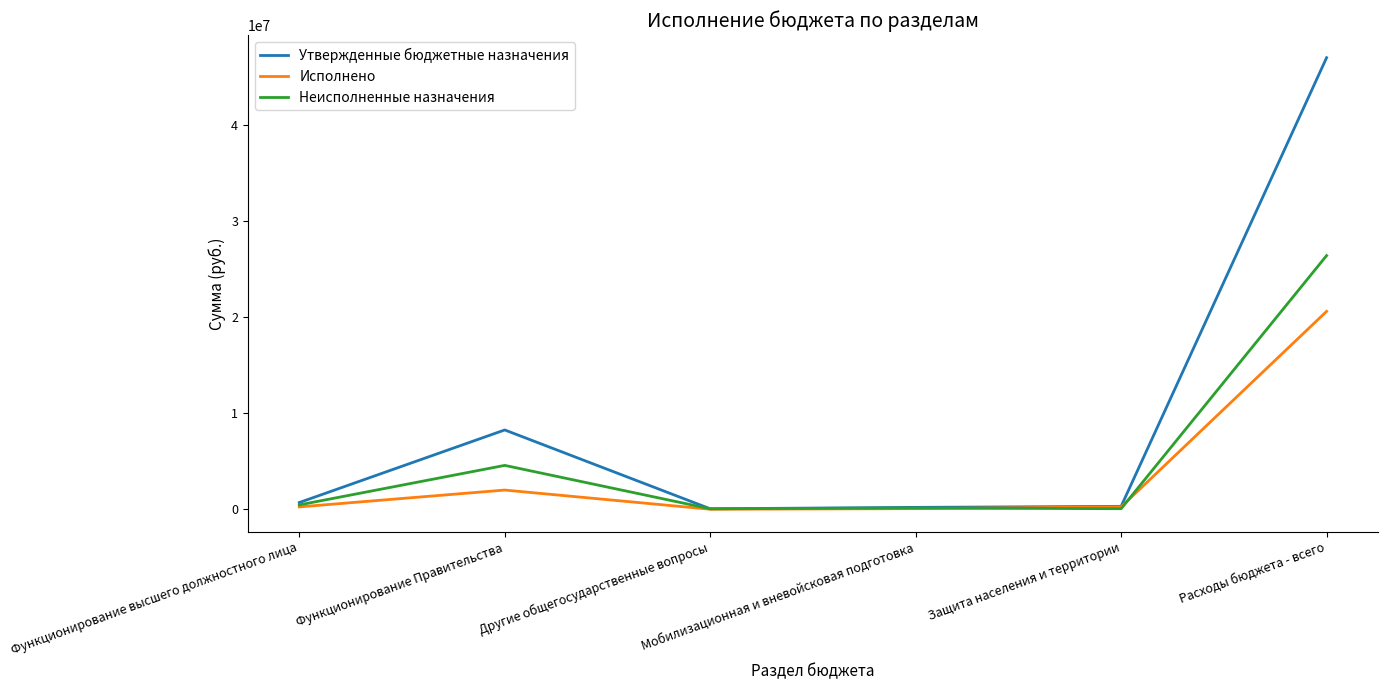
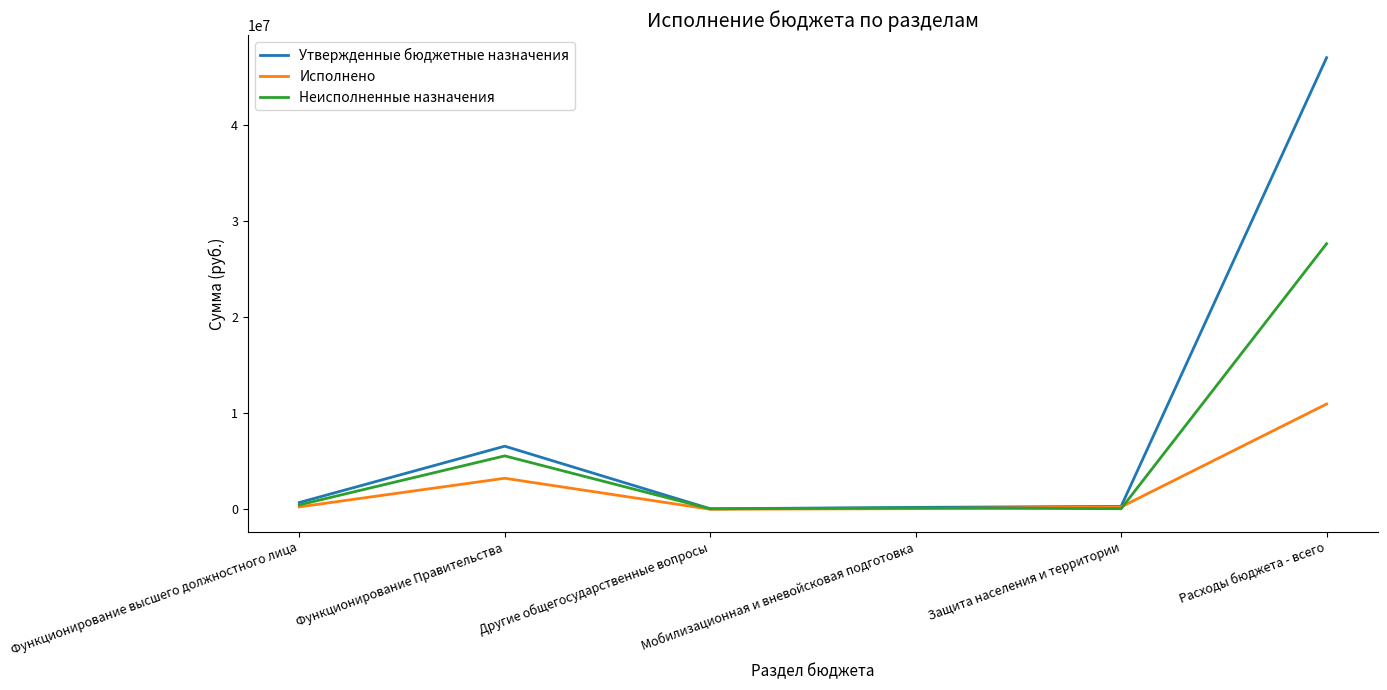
Утвержденные бюджетные назначения, Функционирование Правительства: 8000000 -> 7000000
Исполнено, Функционирование Правительства: 2000000 -> 3000000
Неисполненные назначения, Функционирование Правительства: 5000000 -> 6000000
Исполнено, Расходы бюджета - всего: 21000000 -> 11000000
Неисполненные назначения, Расходы бюджета - всего: 26000000 -> 28000000
